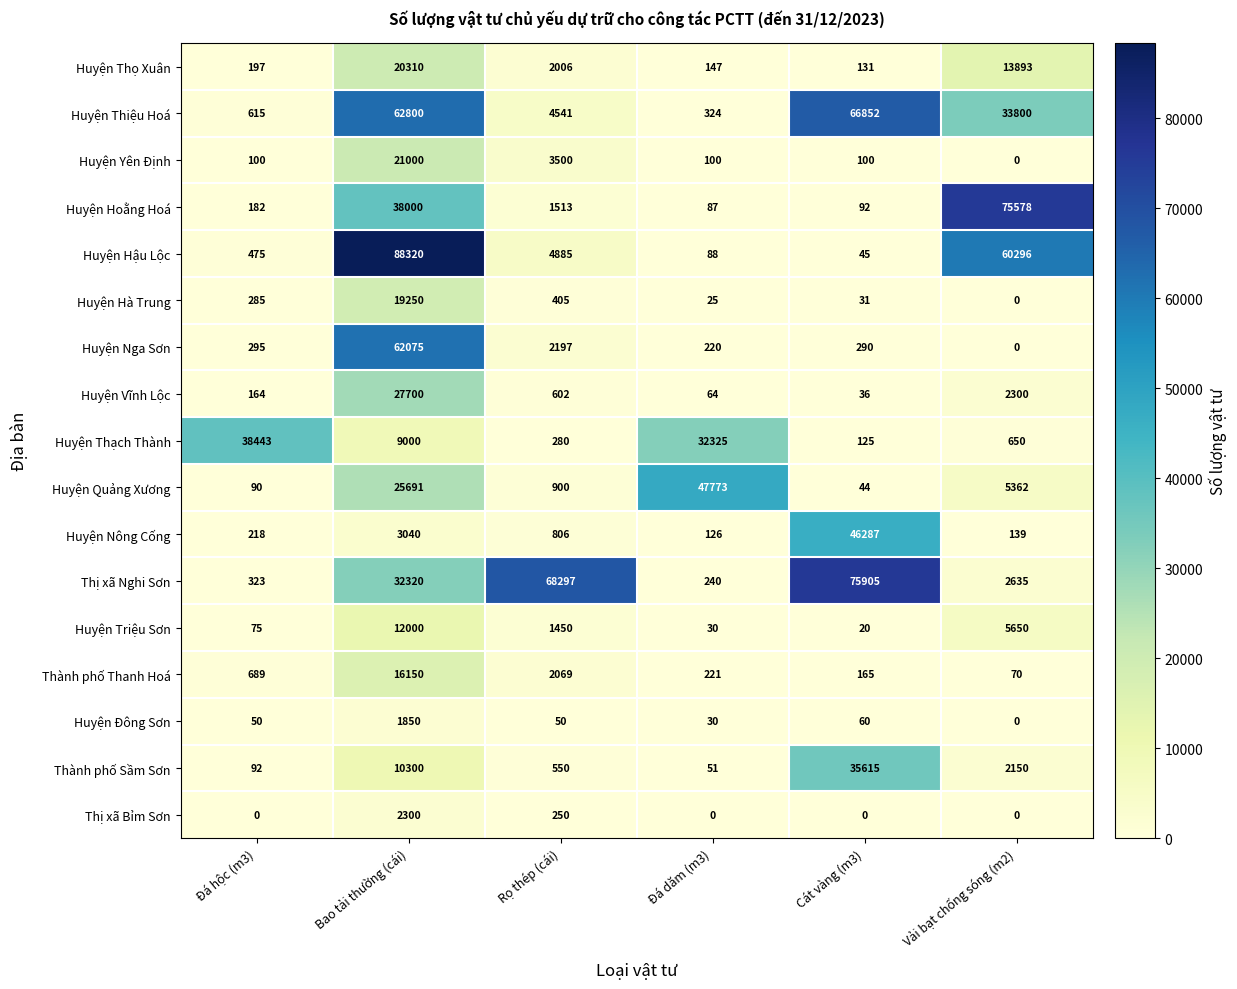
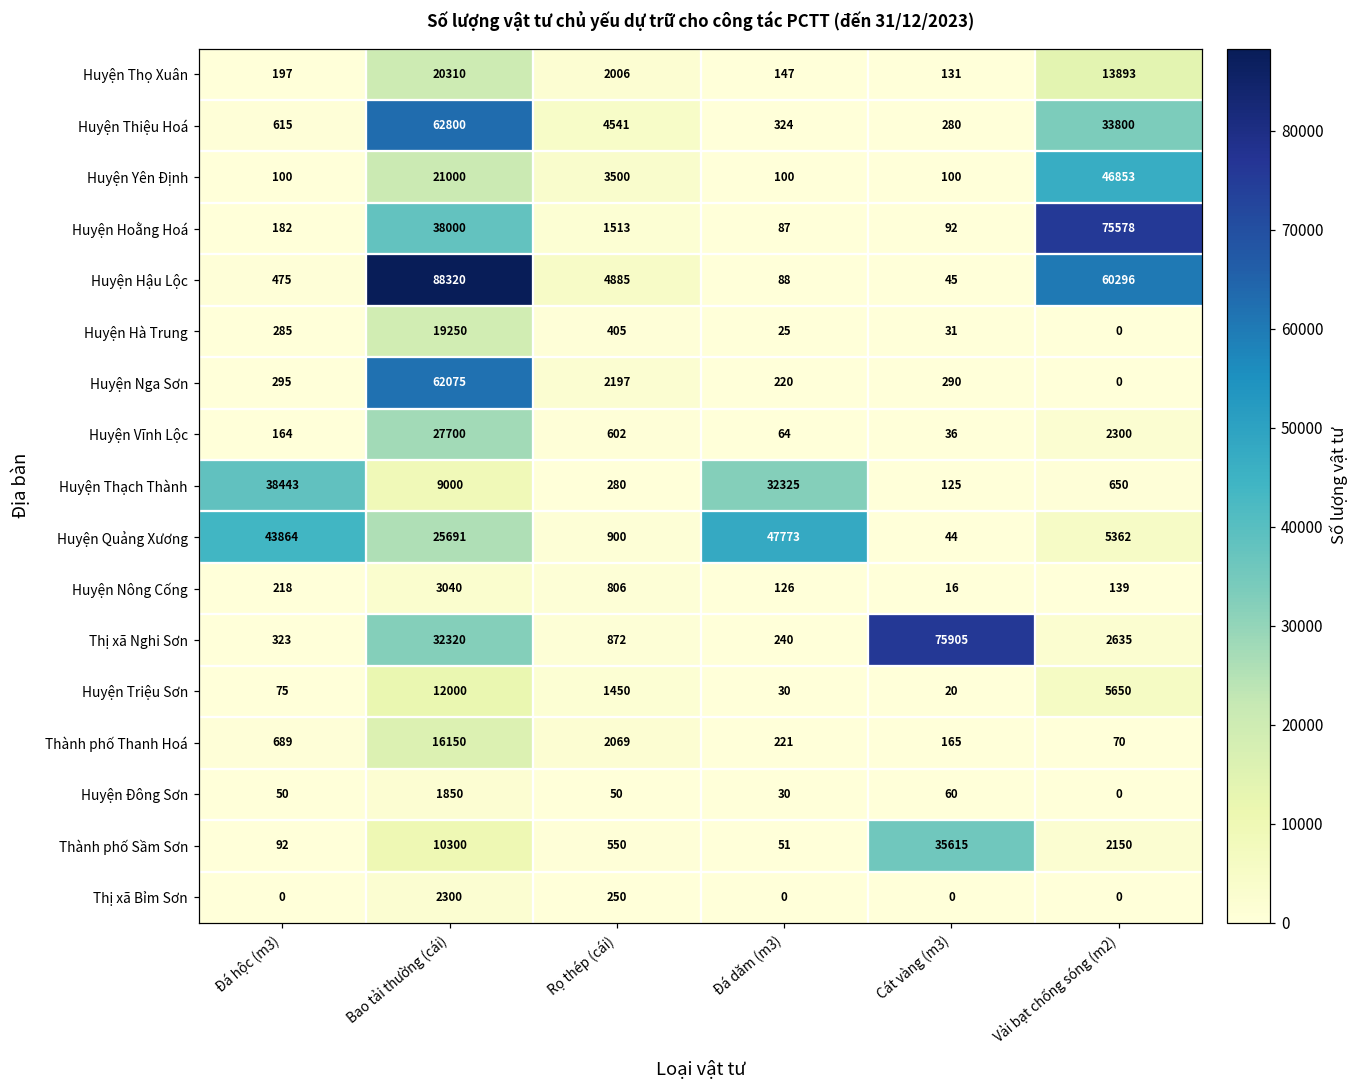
Huyện Thiệu Hoá, Cát vàng (m3): 66852 -> 280
Huyện Yên Định, Vải bạt chống sóng (m2): 0 -> 46853
Huyện Quảng Xương, Đá hộc (m3): 90 -> 43864
Huyện Nông Cống, Cát vàng (m3): 46287 -> 16
Thị xã Nghi Sơn, Rọ thép (cái): 68297 -> 872
